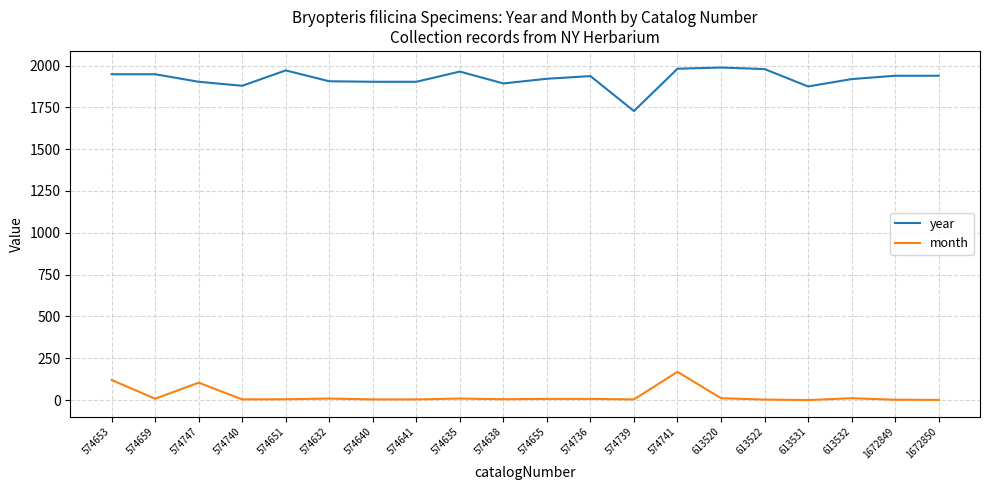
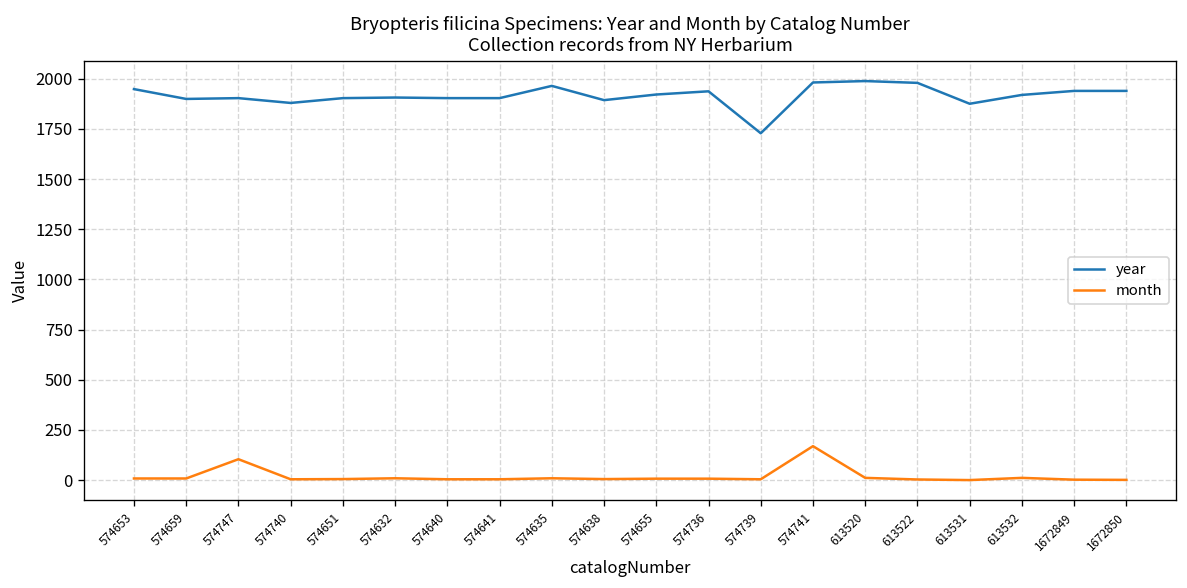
month, 574653: 120 -> 10
year, 574659: 1950 -> 1900
year, 574651: 1970 -> 1900
